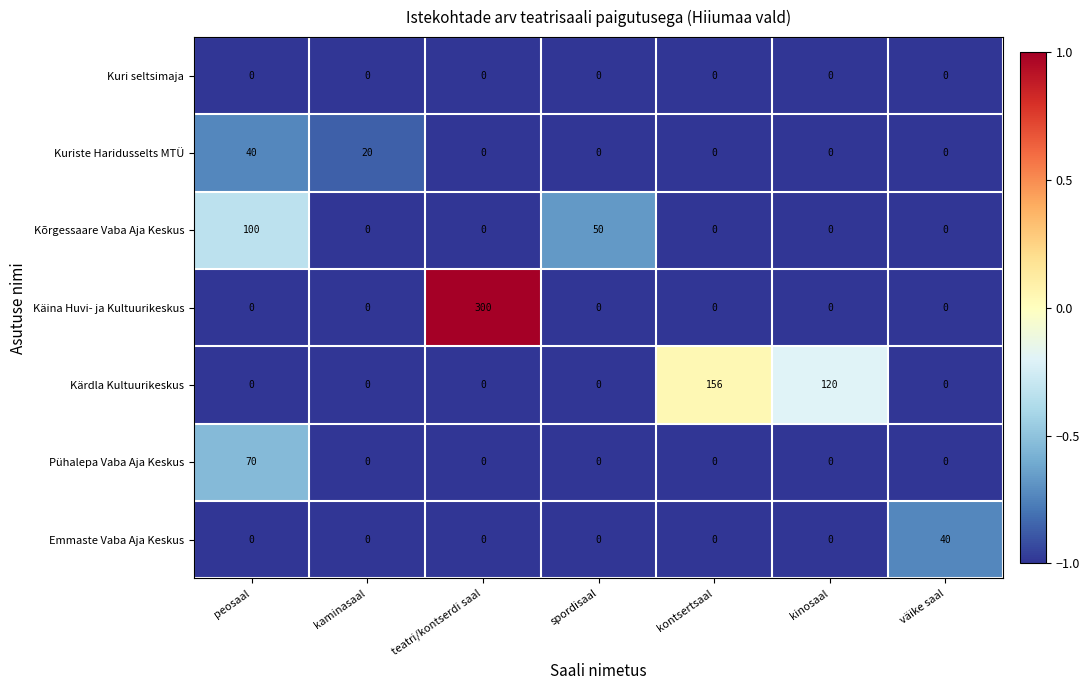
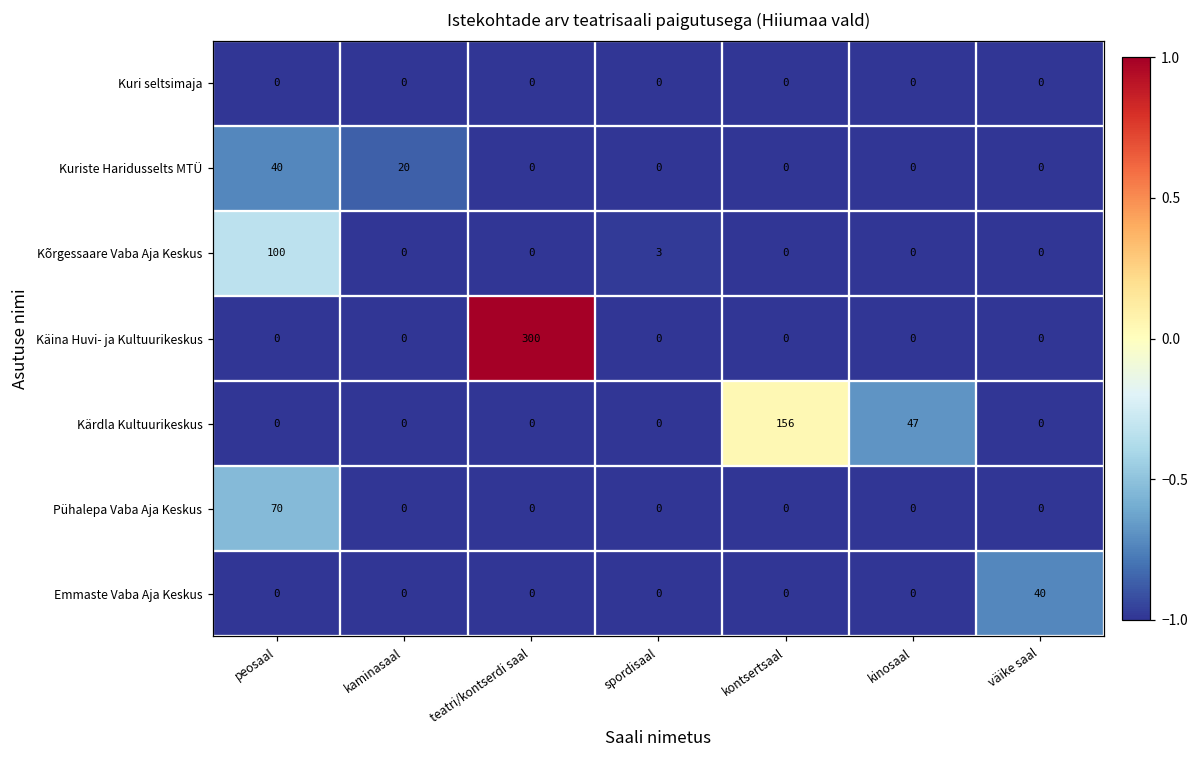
Kõrgessaare Vaba Aja Keskus, spordisaal: 50 -> 3
Kärdla Kultuurikeskus, kinosaal: 120 -> 47
